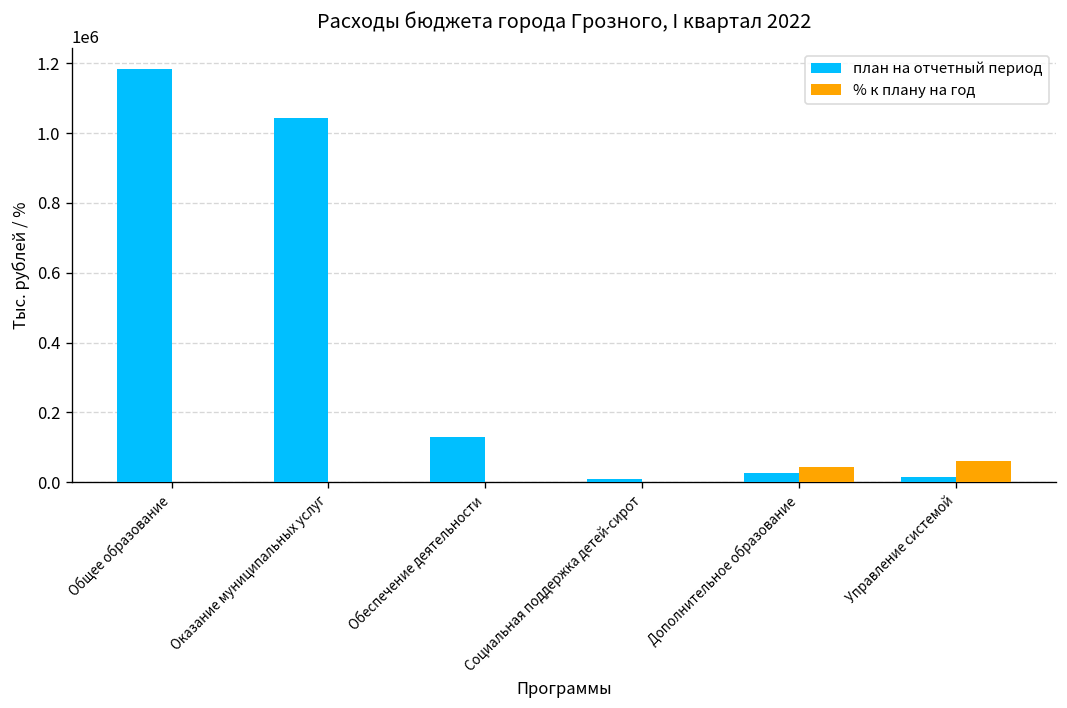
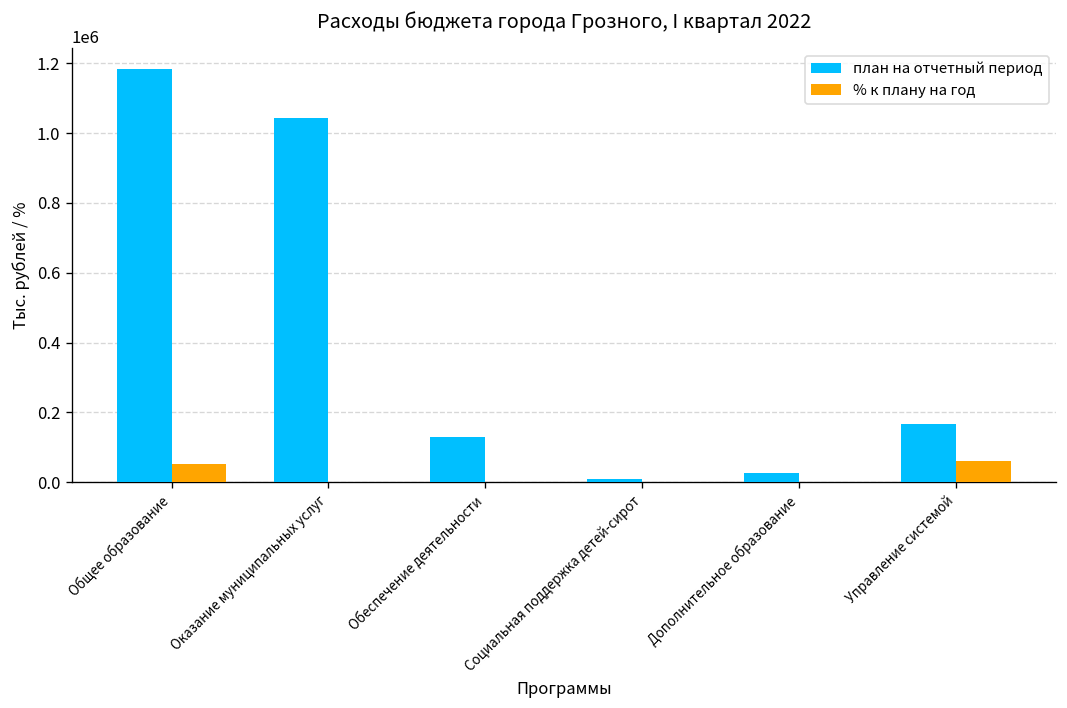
% к плану на год, Общее образование: 0 -> 50000
% к плану на год, Дополнительное образование: 40000 -> 0
план на отчетный период, Управление системой: 10000 -> 170000
